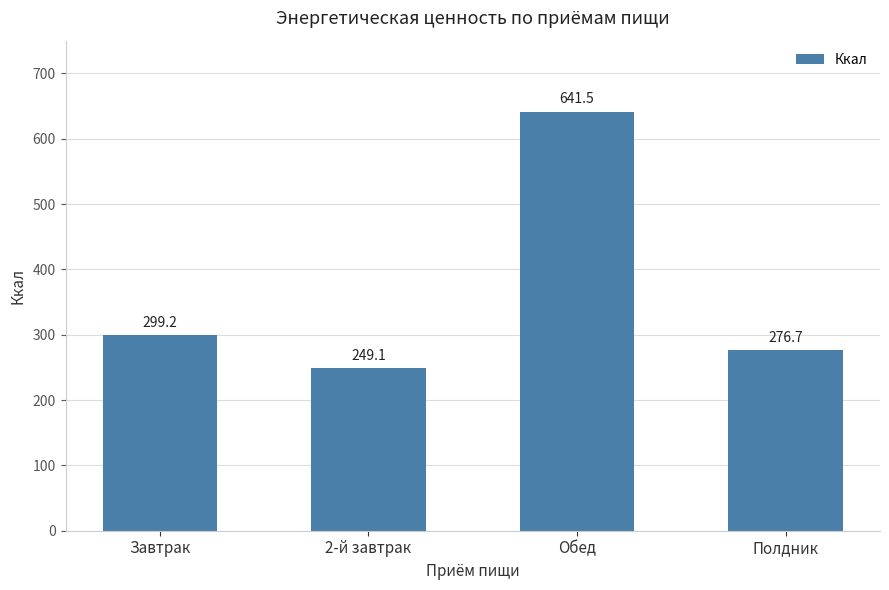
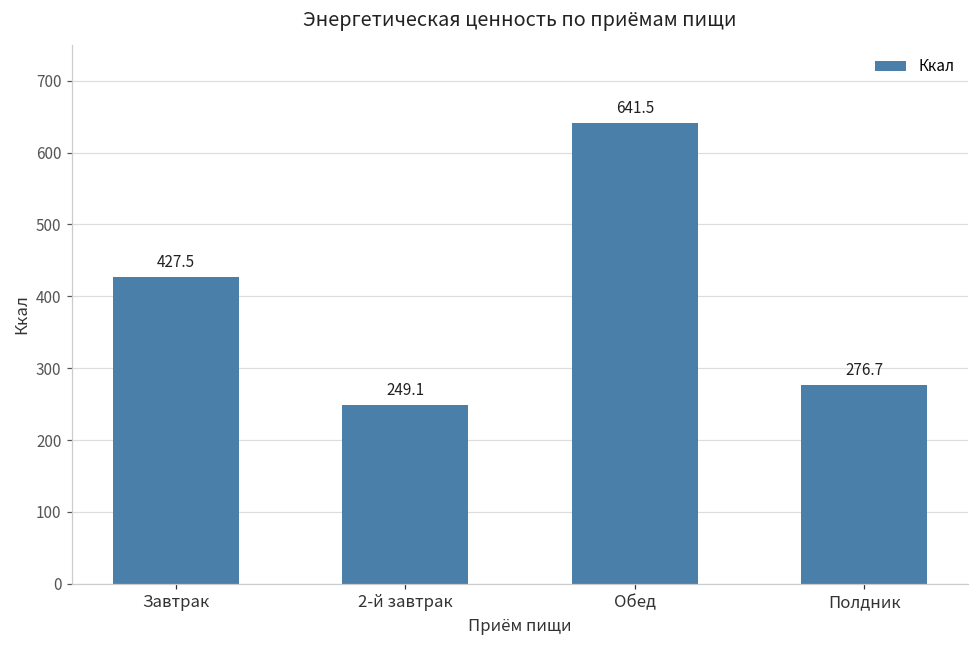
Завтрак: 299.2 -> 427.5
